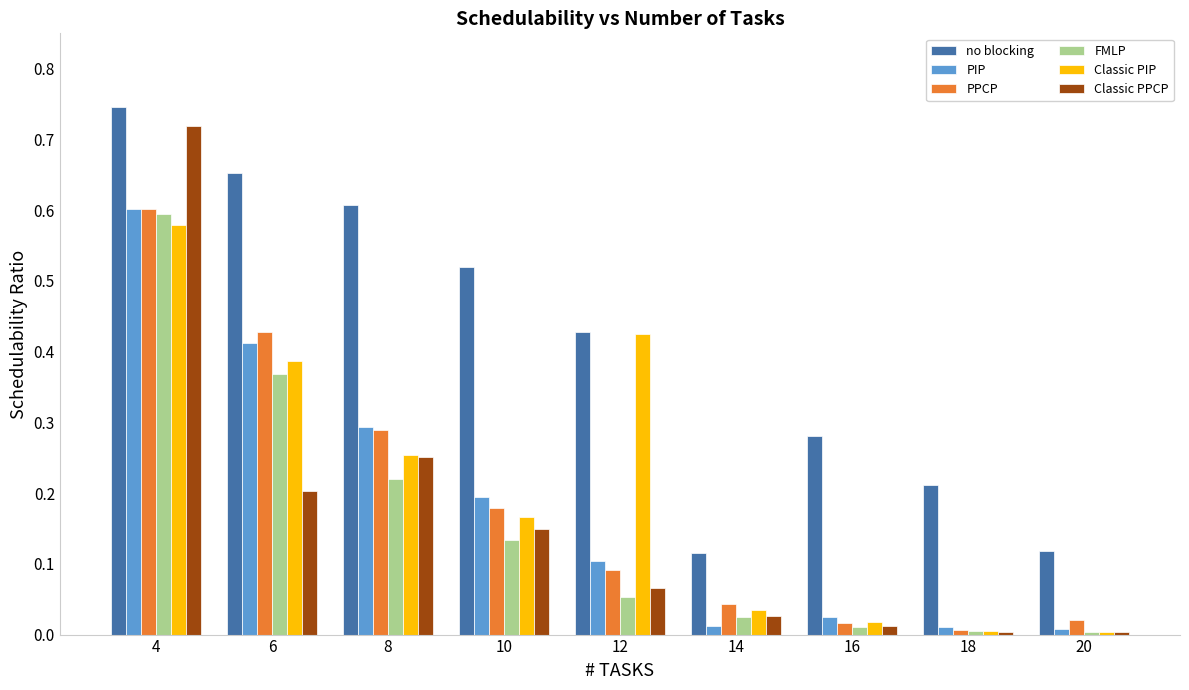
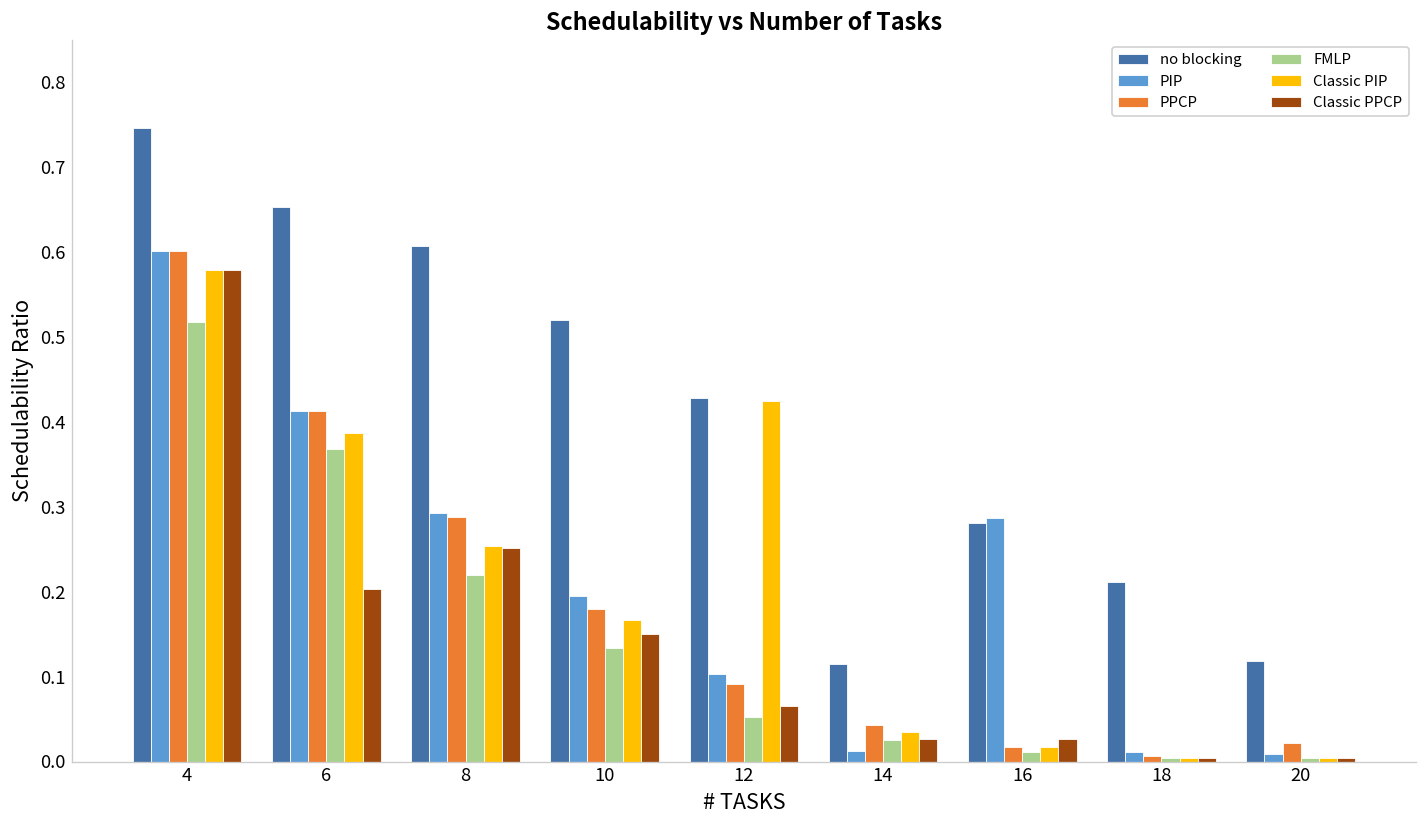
FMLP, 4: 0.59 -> 0.52
Classic PPCP, 4: 0.72 -> 0.58
PPCP, 6: 0.43 -> 0.41
PIP, 16: 0.02 -> 0.29
Classic PPCP, 16: 0.01 -> 0.03
